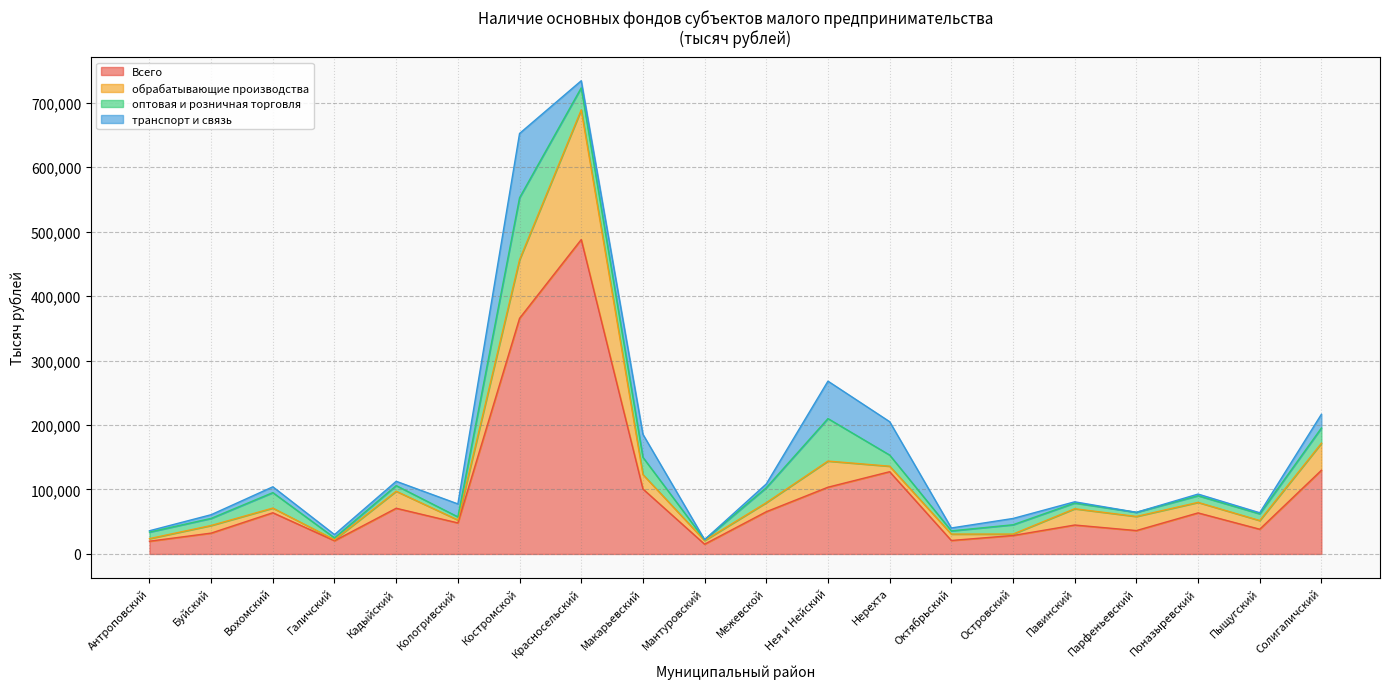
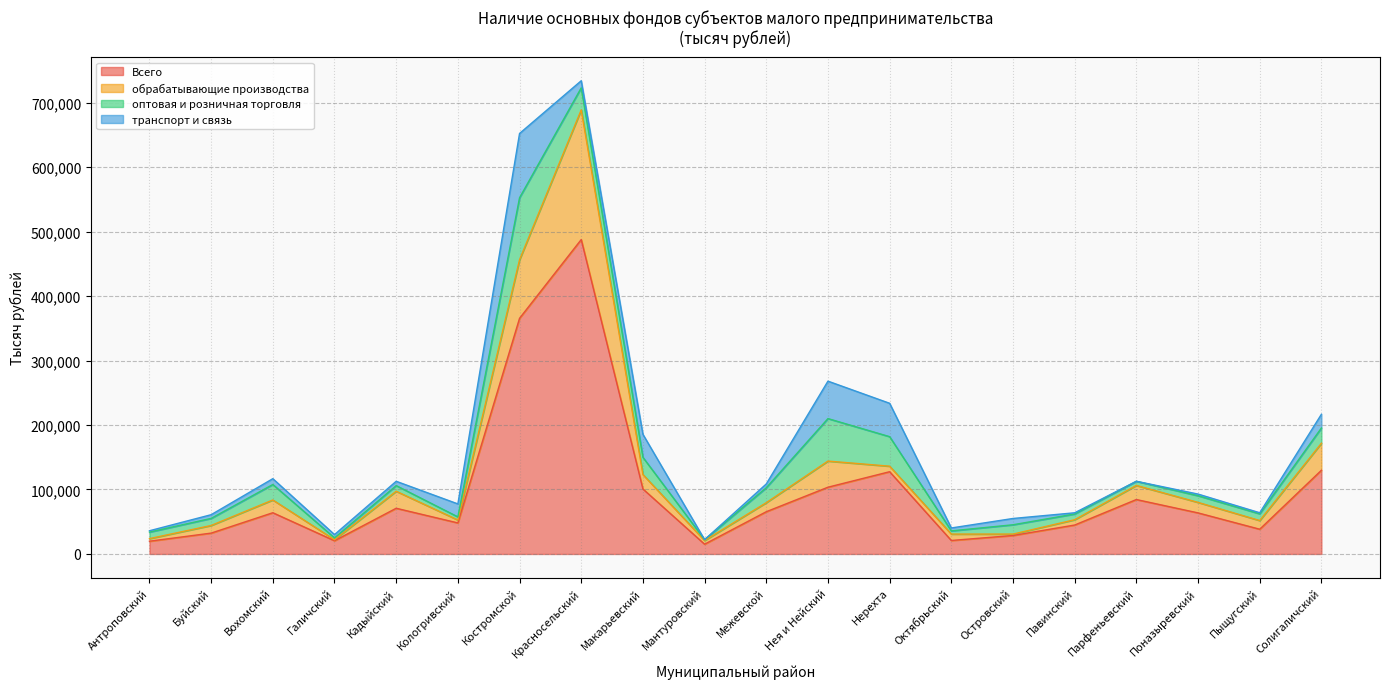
обрабатывающие производства, Вохомский: 10,000 -> 20,000
оптовая и розничная торговля, Нерехта: 20,000 -> 50,000
обрабатывающие производства, Павинский: 30,000 -> 10,000
Всего, Парфеньевский: 40,000 -> 80,000
